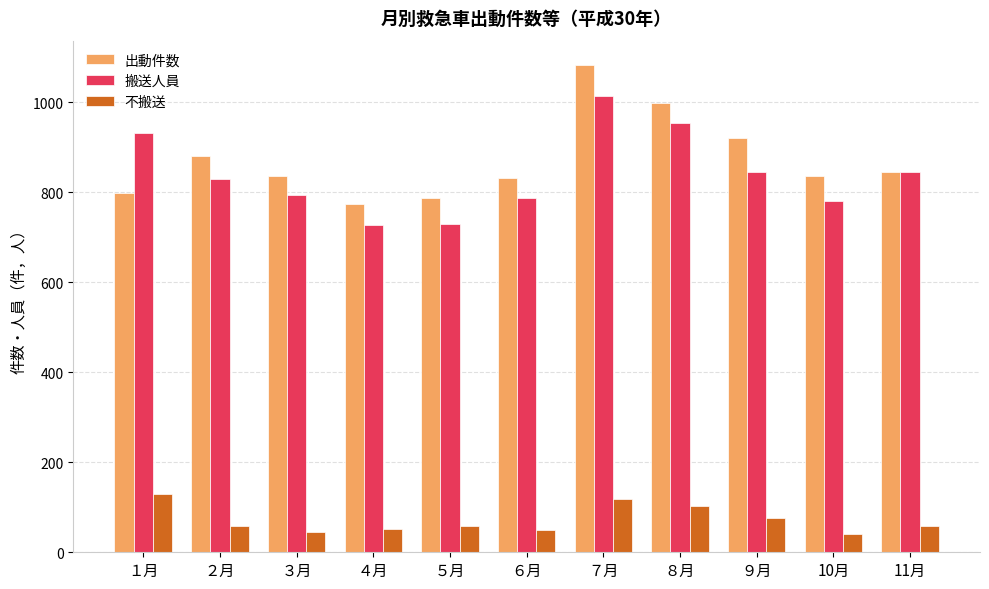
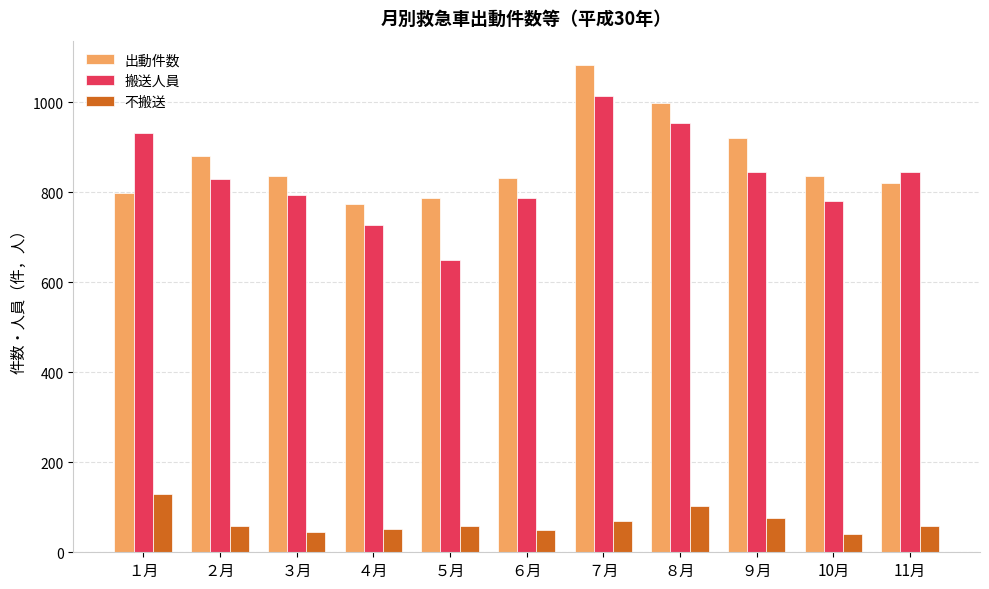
搬送人員, ５月: 730 -> 650
不搬送, ７月: 120 -> 70
出動件数, 11月: 850 -> 820
